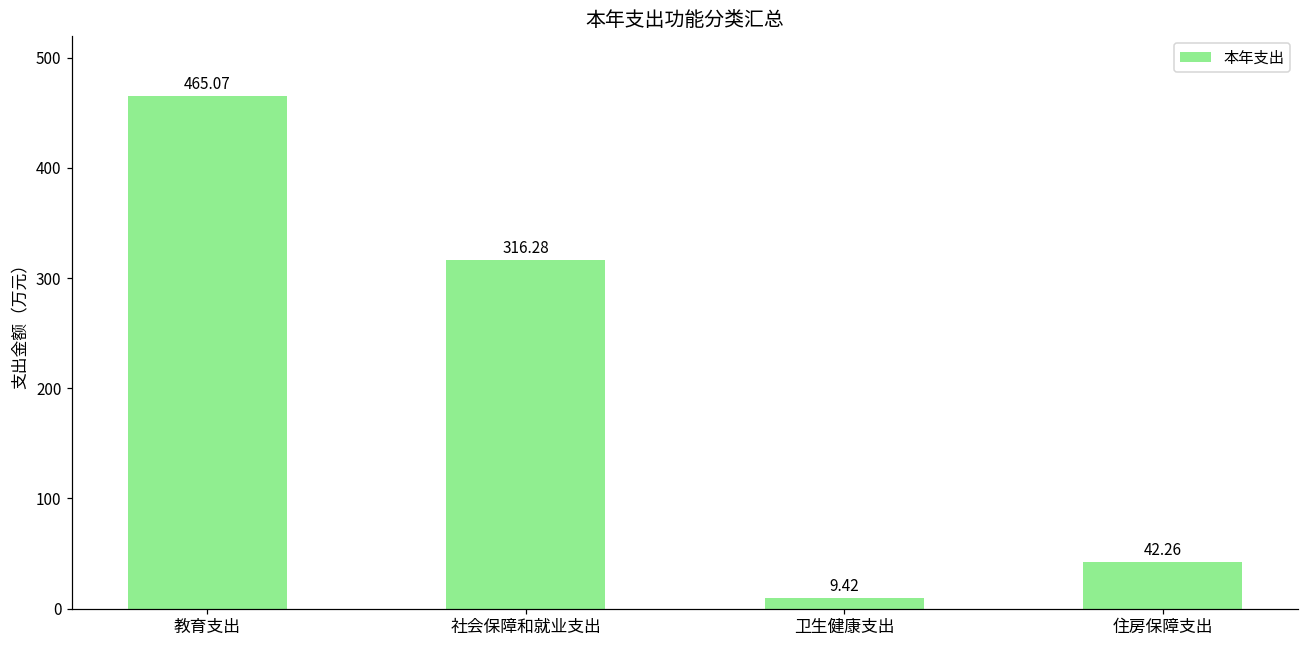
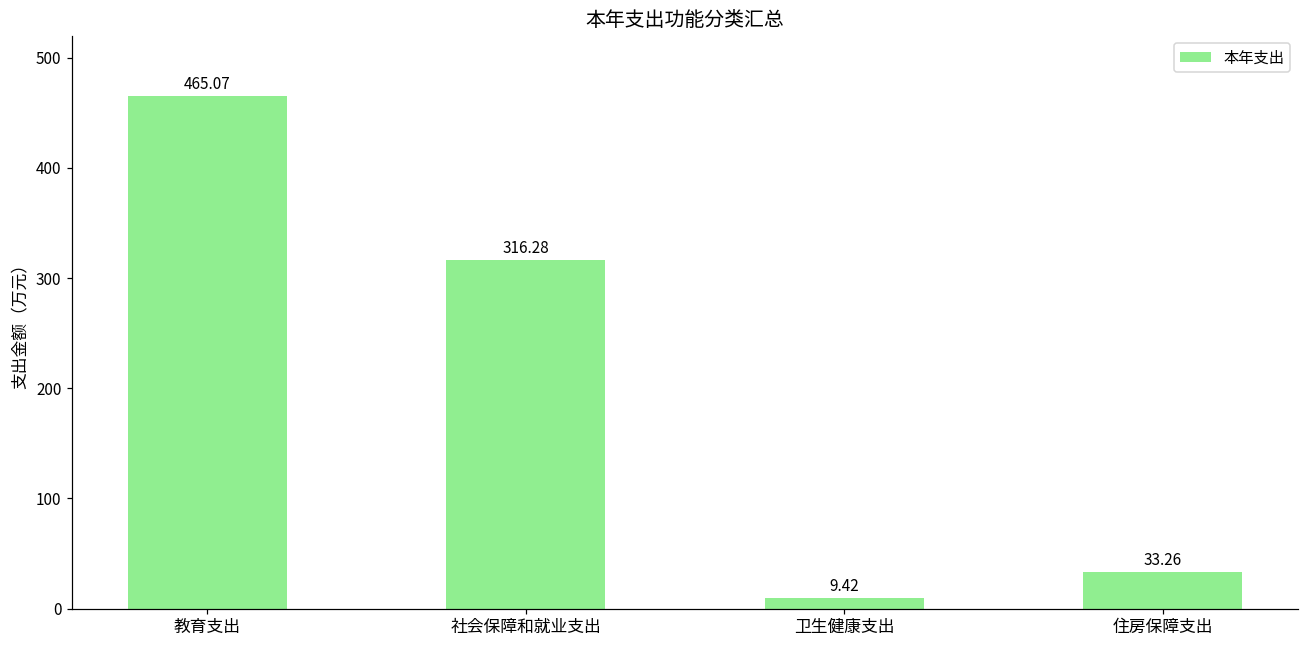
住房保障支出: 42.26 -> 33.26
